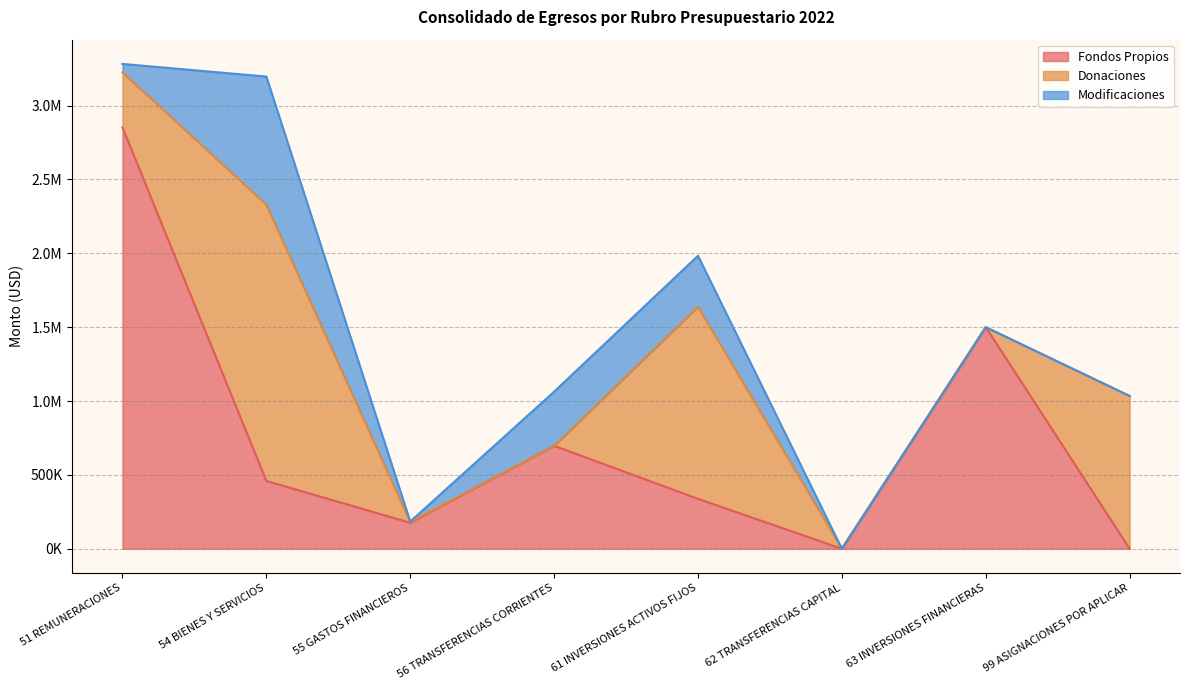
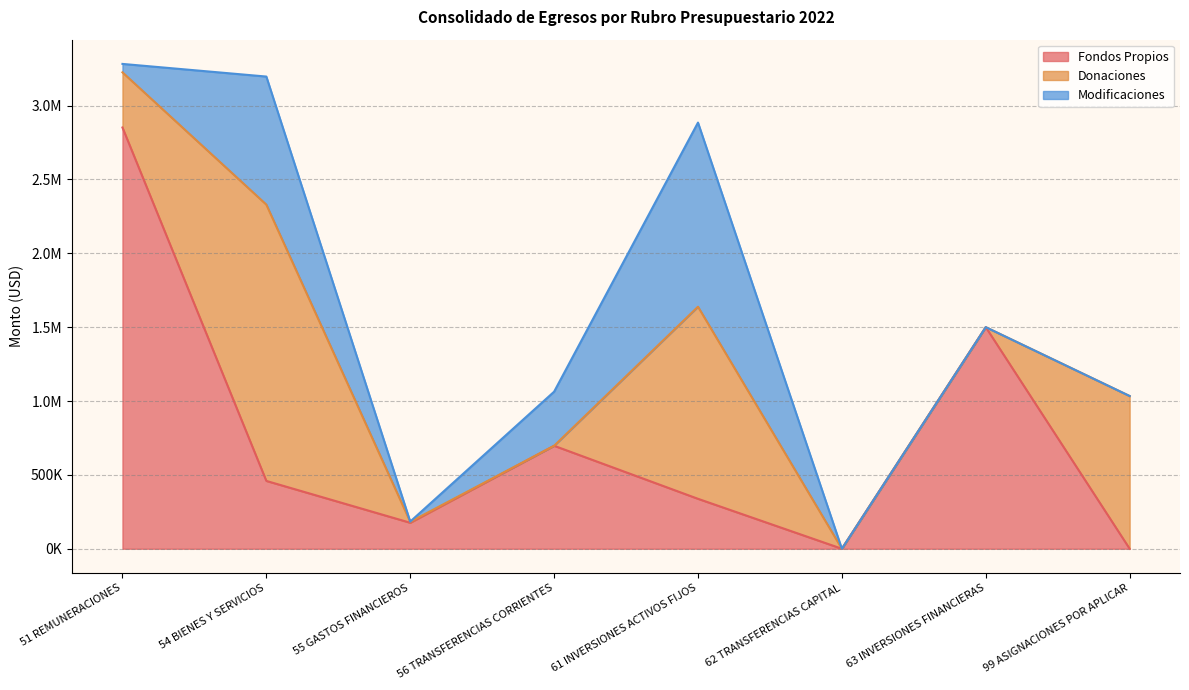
Modificaciones, 61 INVERSIONES ACTIVOS FIJOS: 340000 -> 1250000
